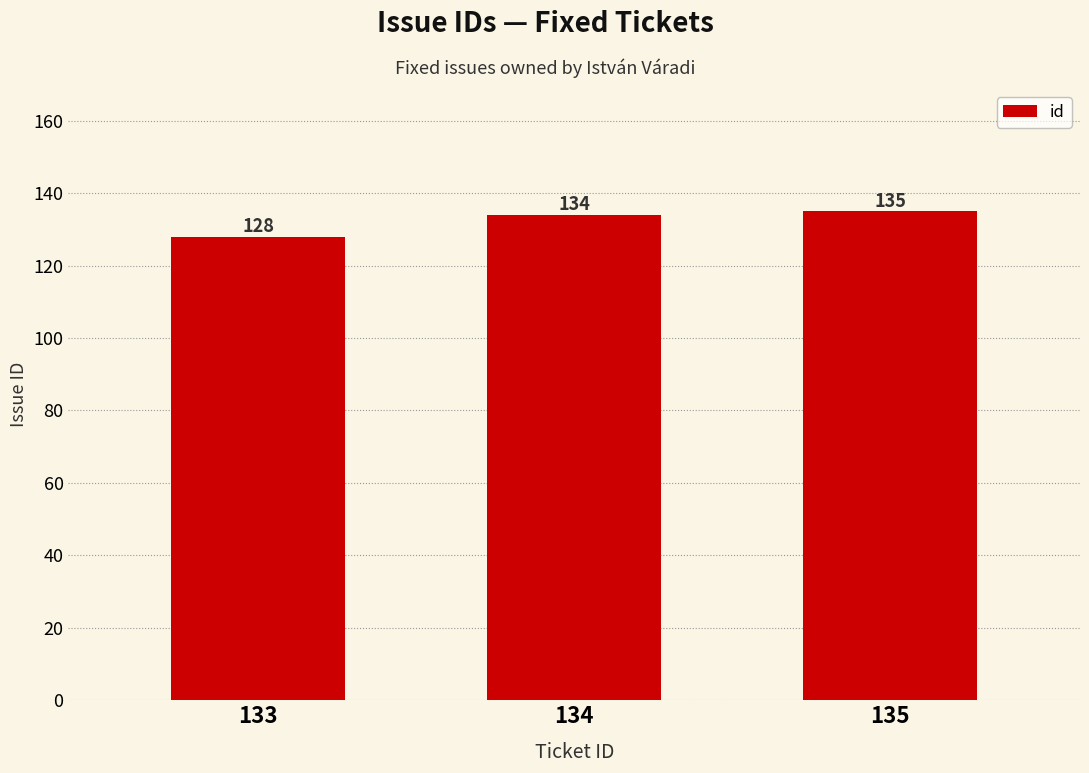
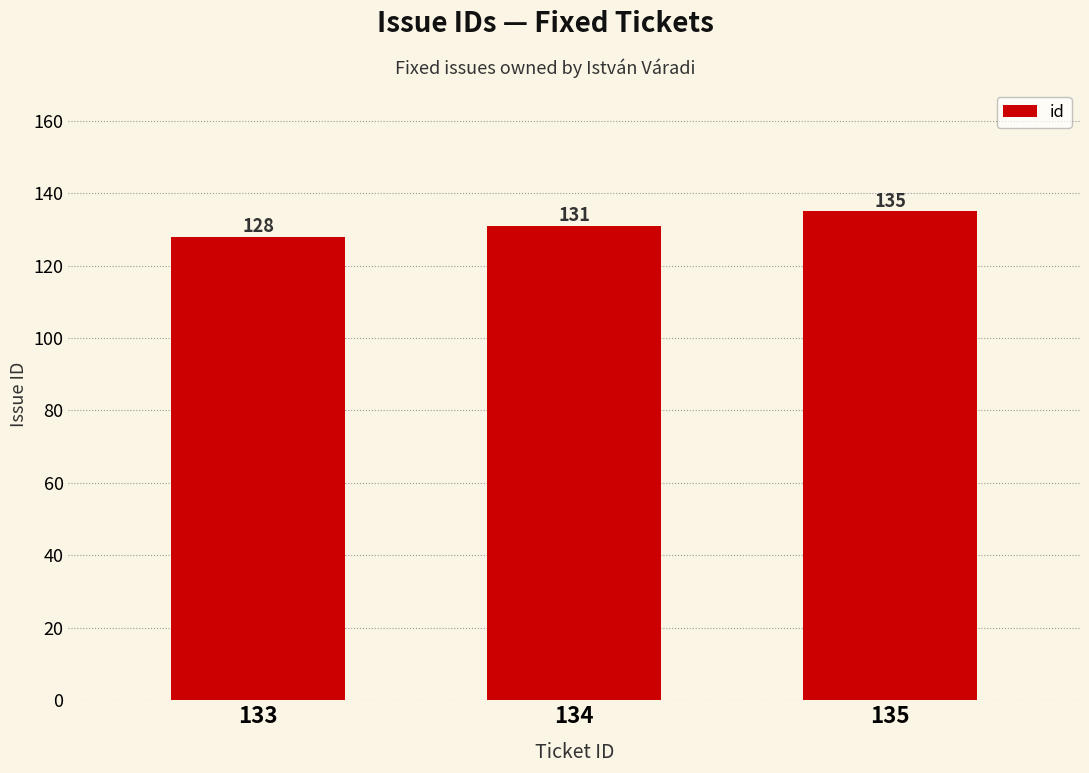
134: 134 -> 131
